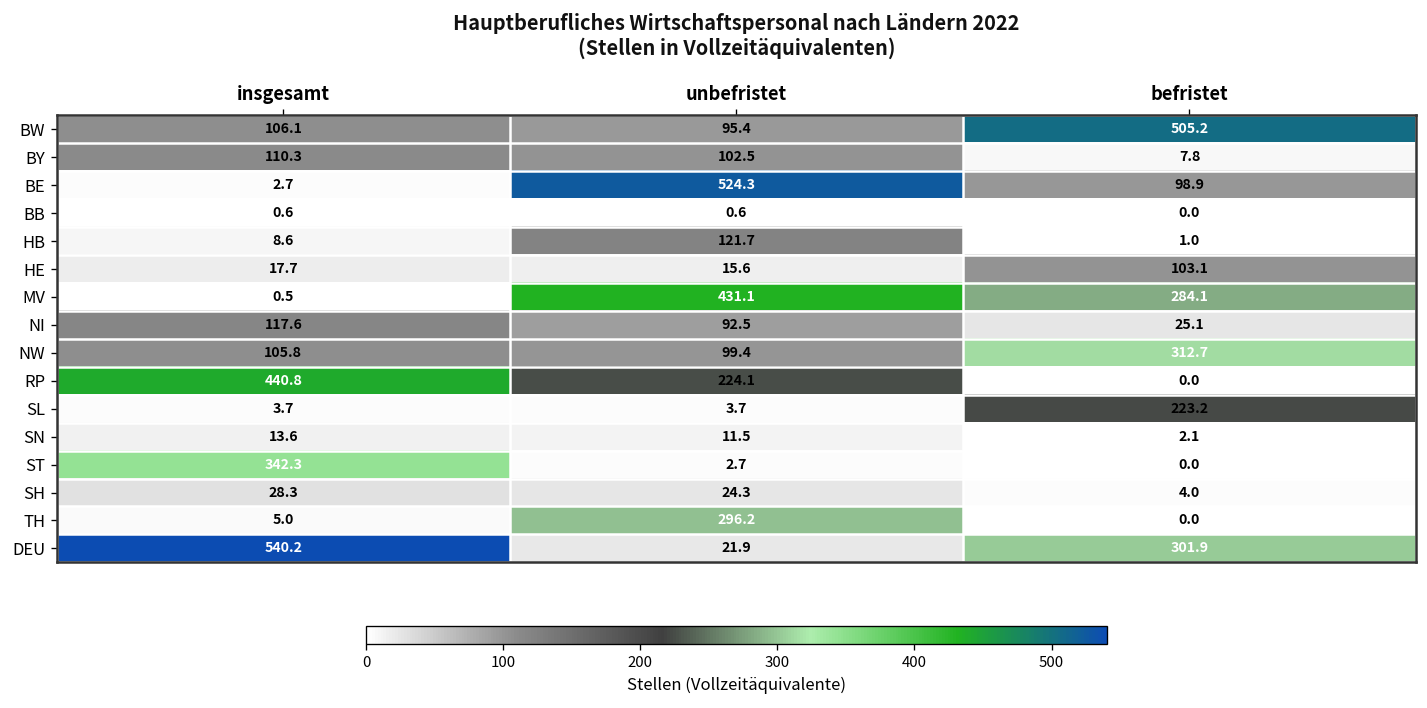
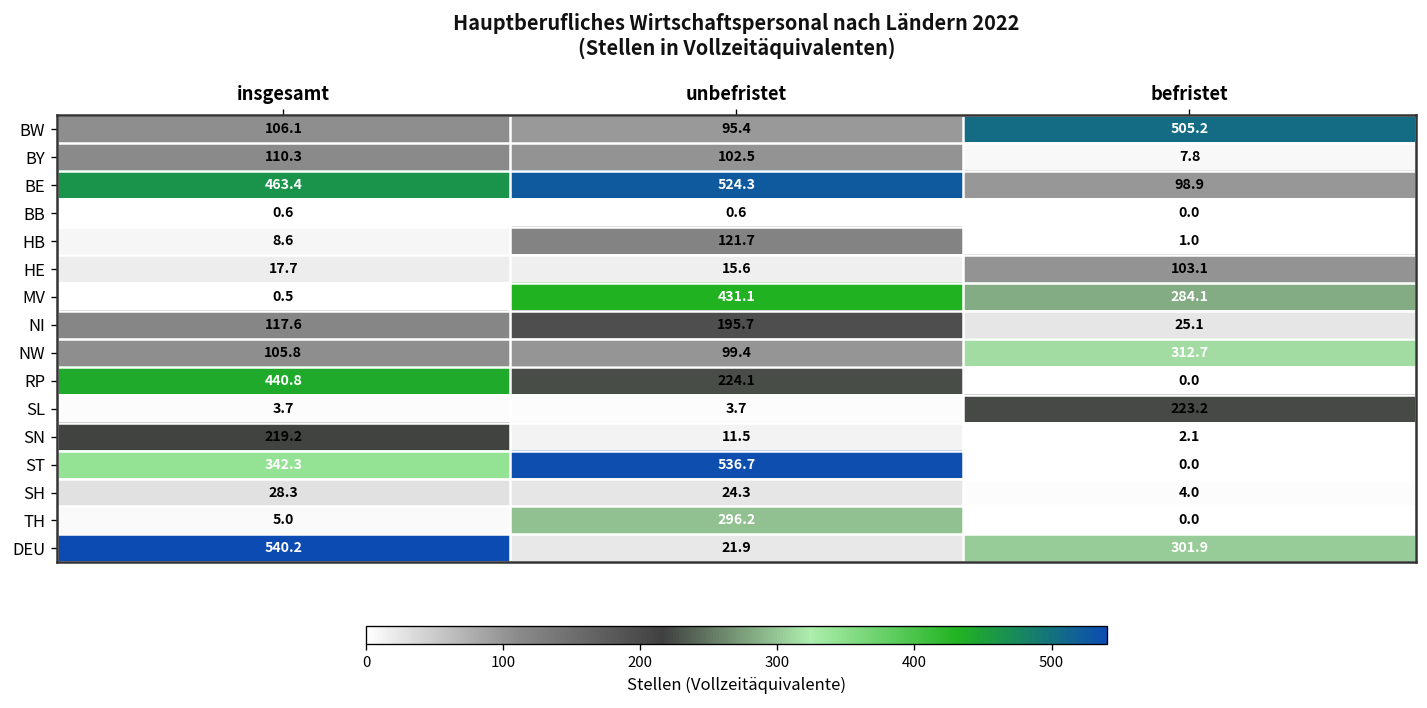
BE, insgesamt: 2.7 -> 463.4
NI, unbefristet: 92.5 -> 195.7
SN, insgesamt: 13.6 -> 219.2
ST, unbefristet: 2.7 -> 536.7
